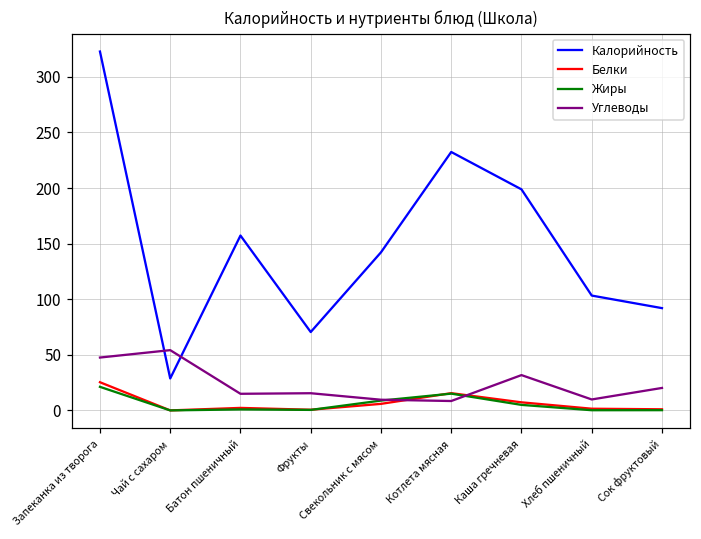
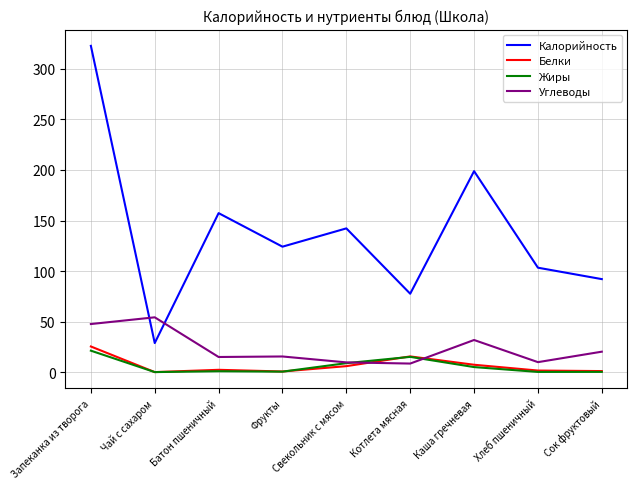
Калорийность, Фрукты: 71 -> 124
Калорийность, Котлета мясная: 232 -> 78
